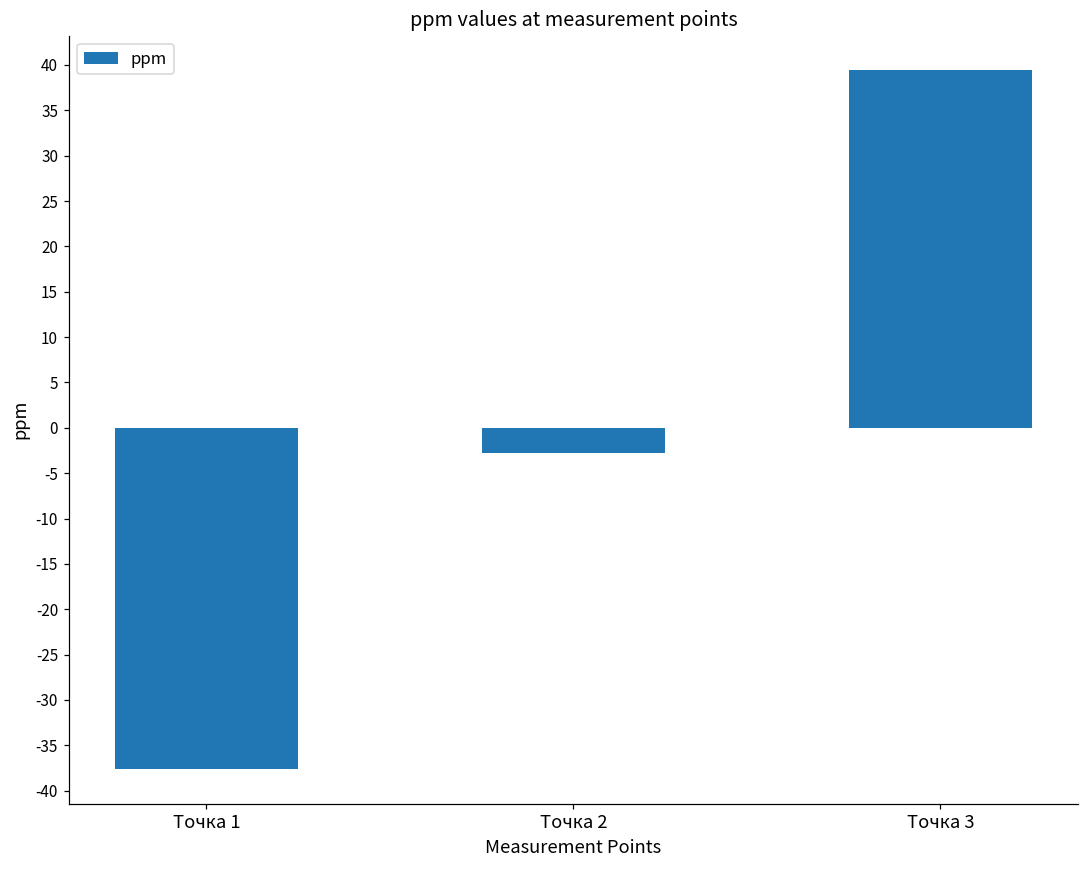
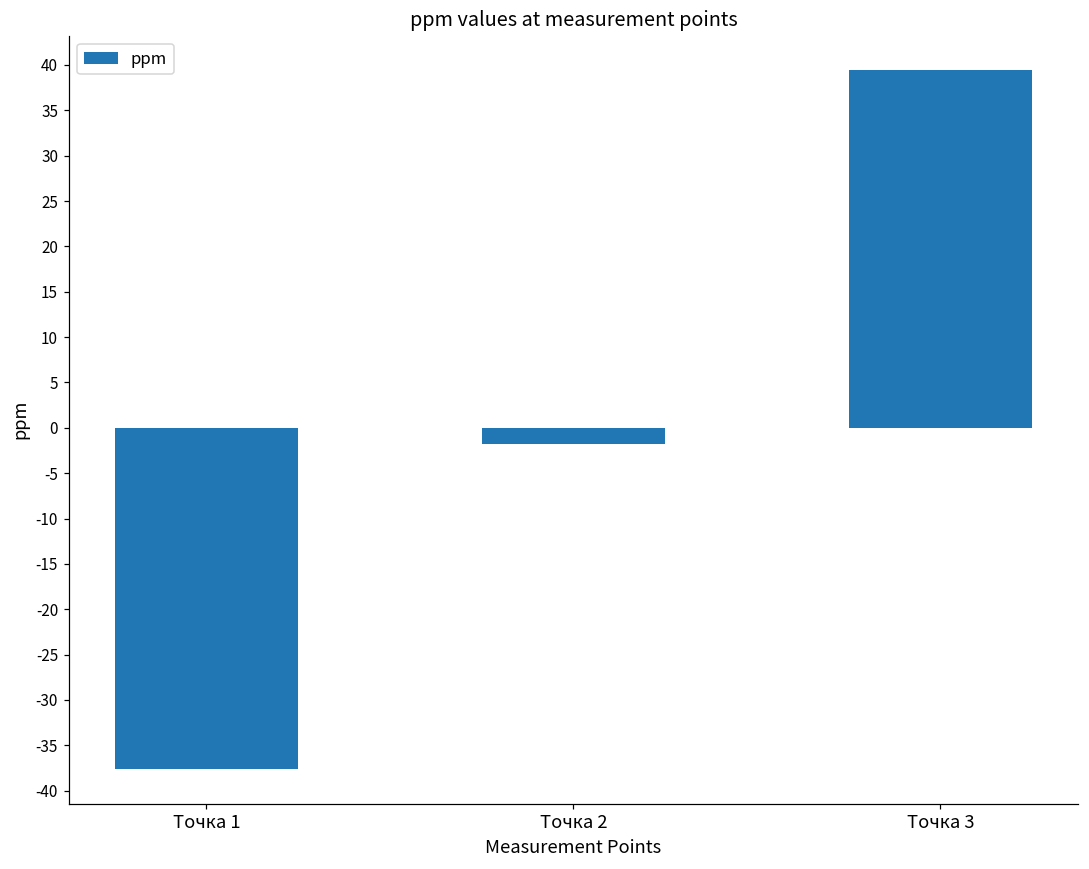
Точка 2: -3 -> -2
